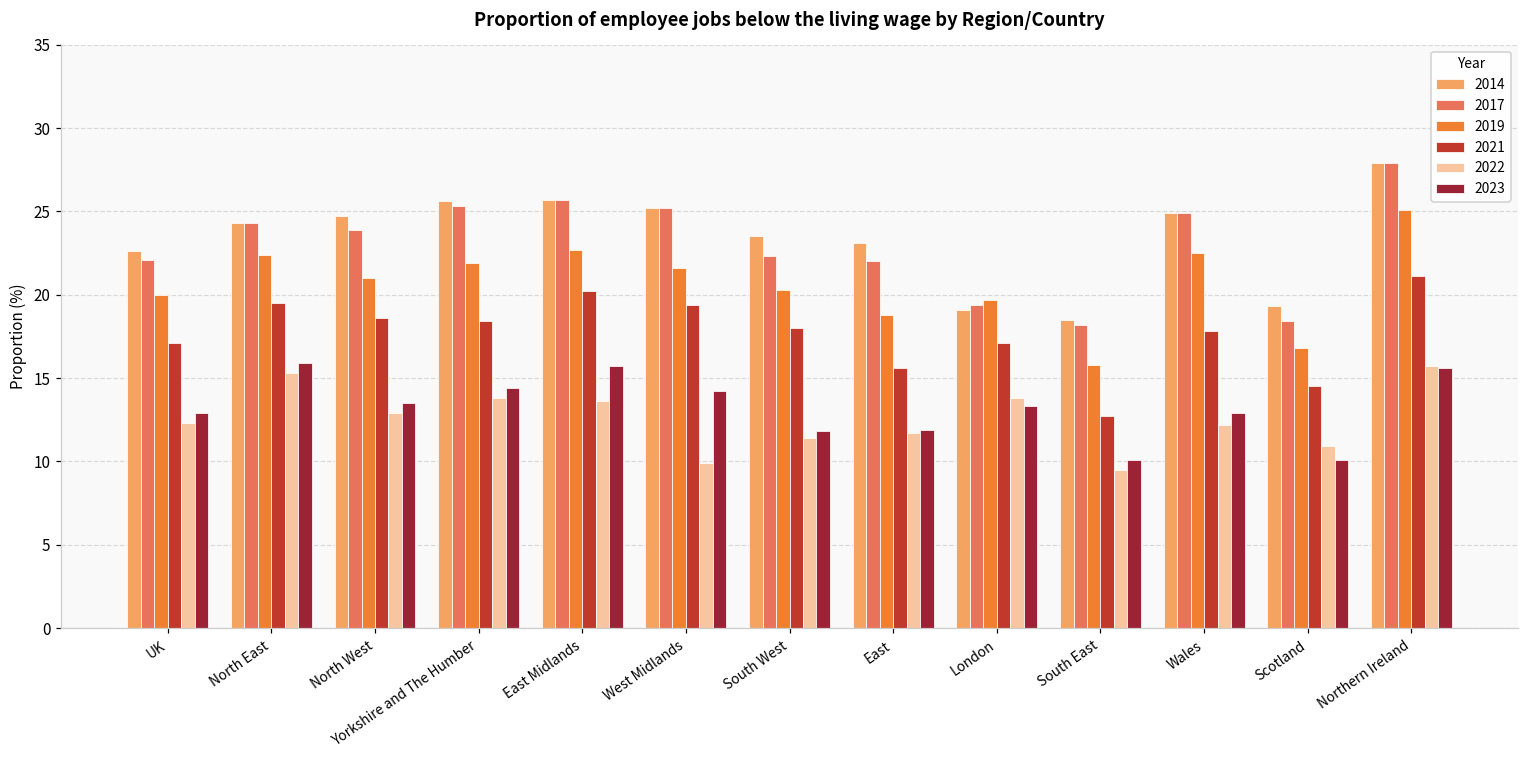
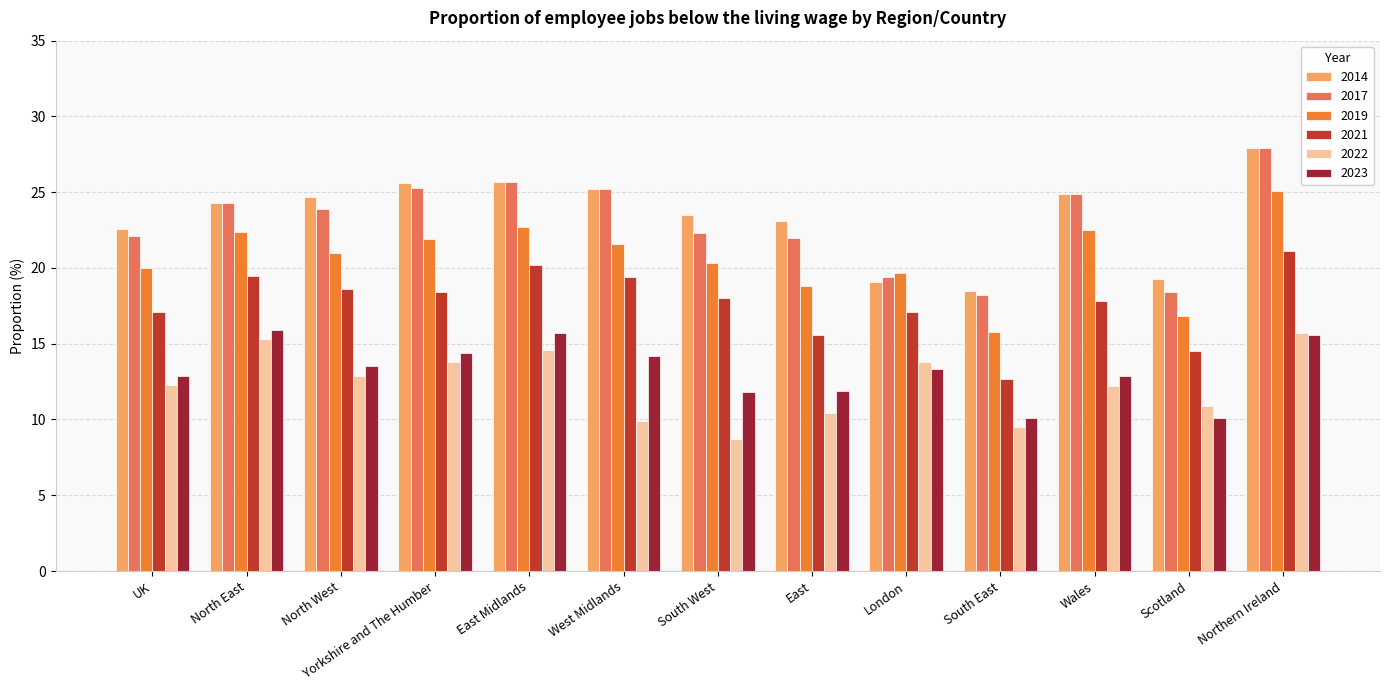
2022, East Midlands: 13.6 -> 14.6
2022, South West: 11.4 -> 8.7
2022, East: 11.7 -> 10.4
